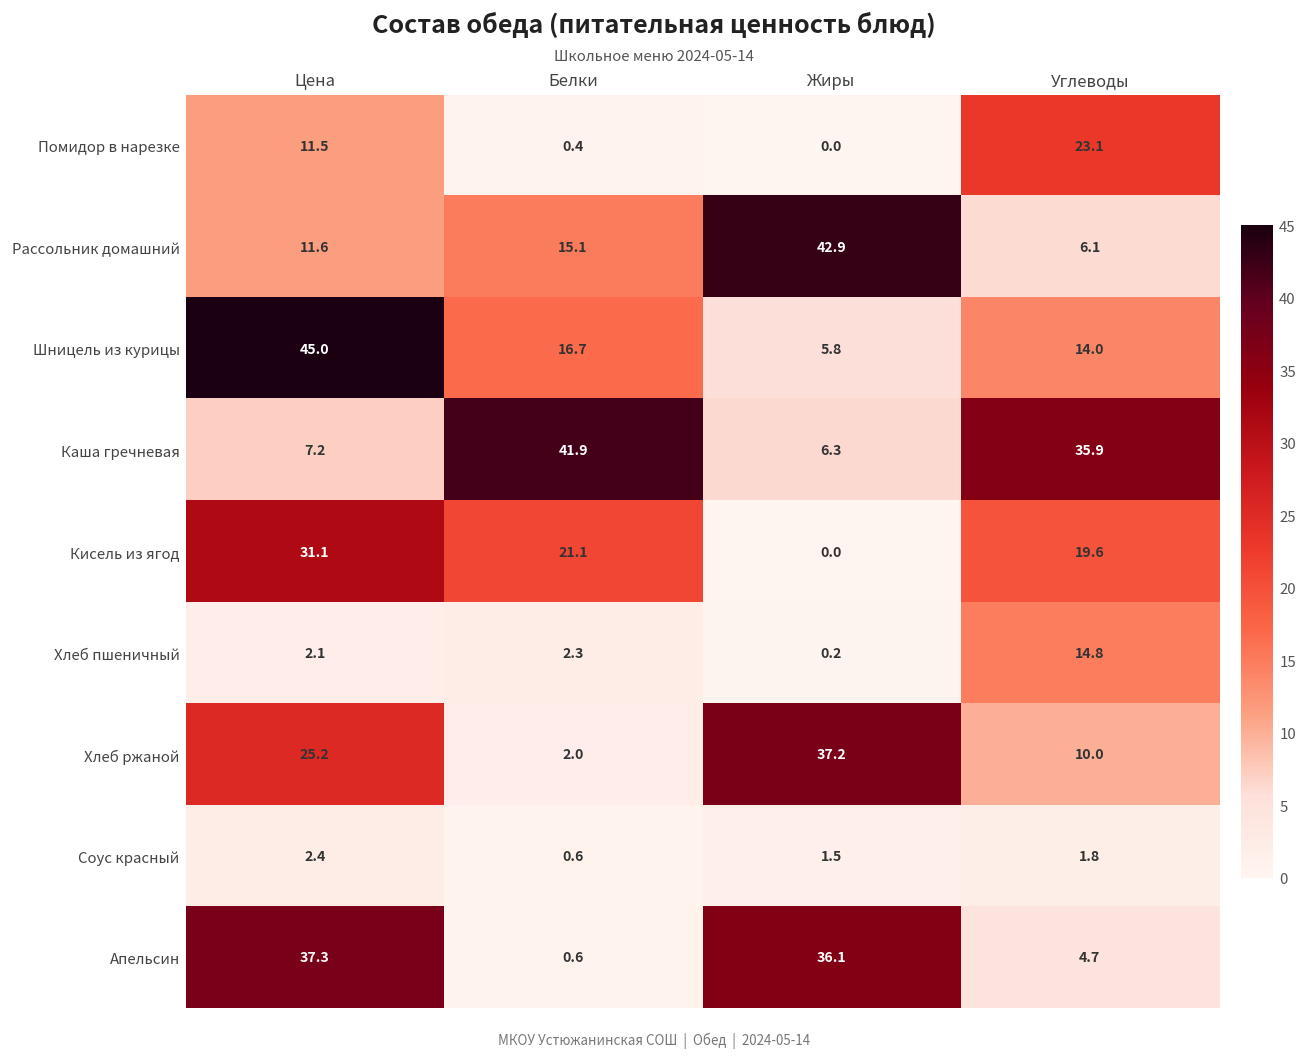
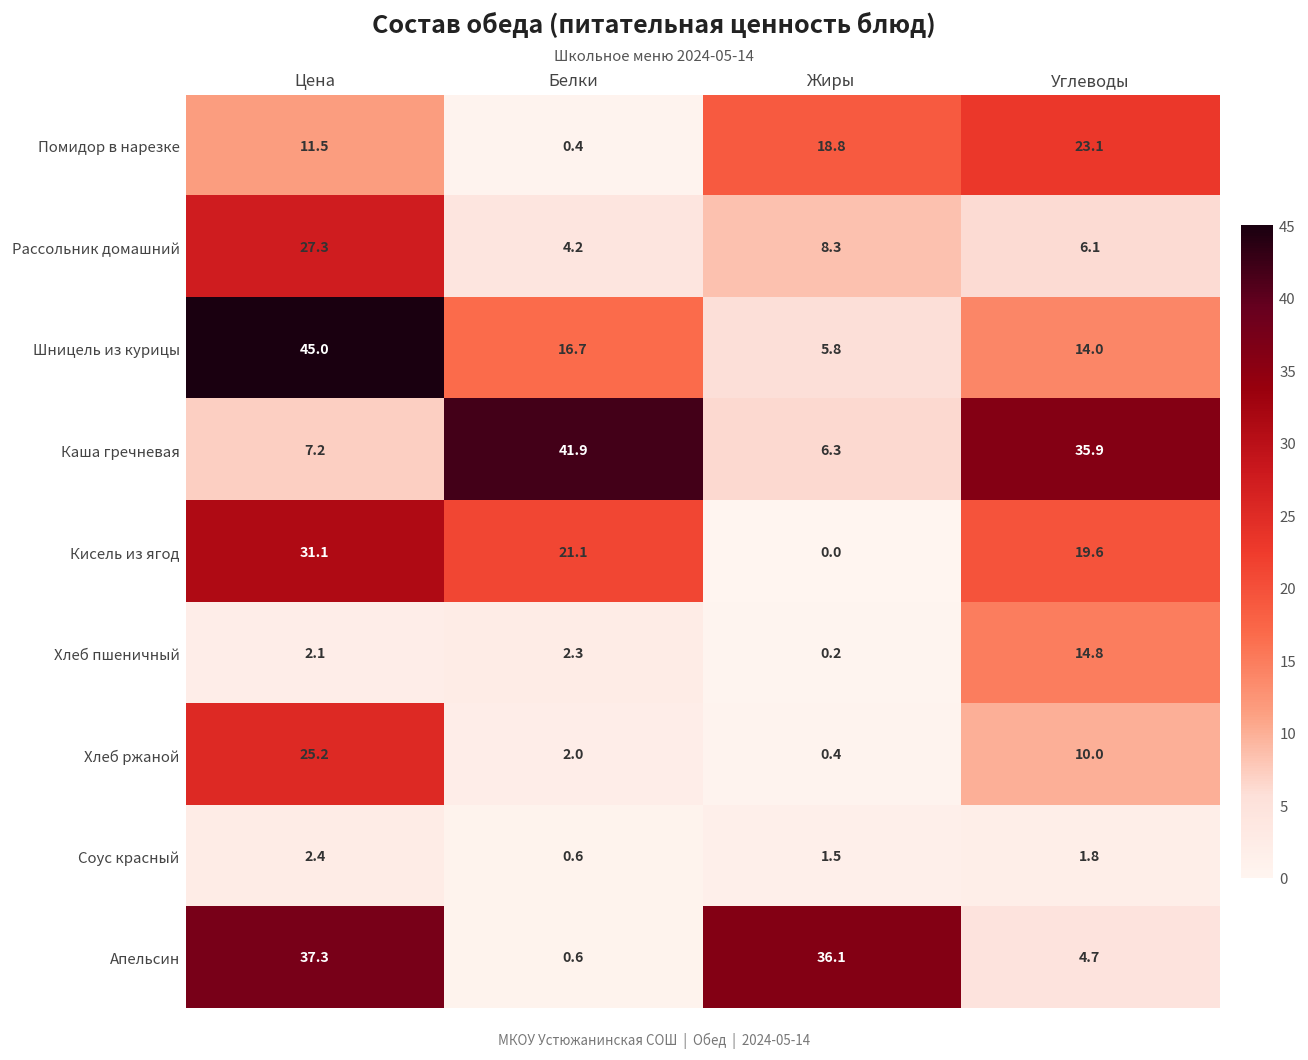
Помидор в нарезке, Жиры: 0.0 -> 18.8
Рассольник домашний, Цена: 11.6 -> 27.3
Рассольник домашний, Белки: 15.1 -> 4.2
Рассольник домашний, Жиры: 42.9 -> 8.3
Хлеб ржаной, Жиры: 37.2 -> 0.4
